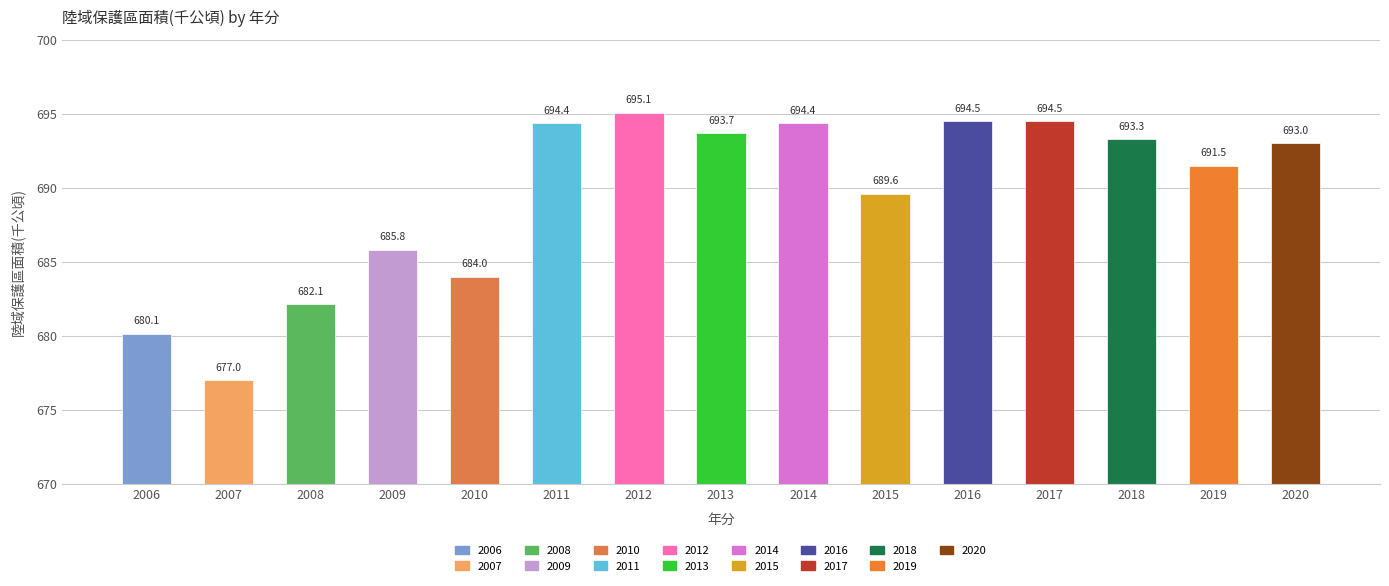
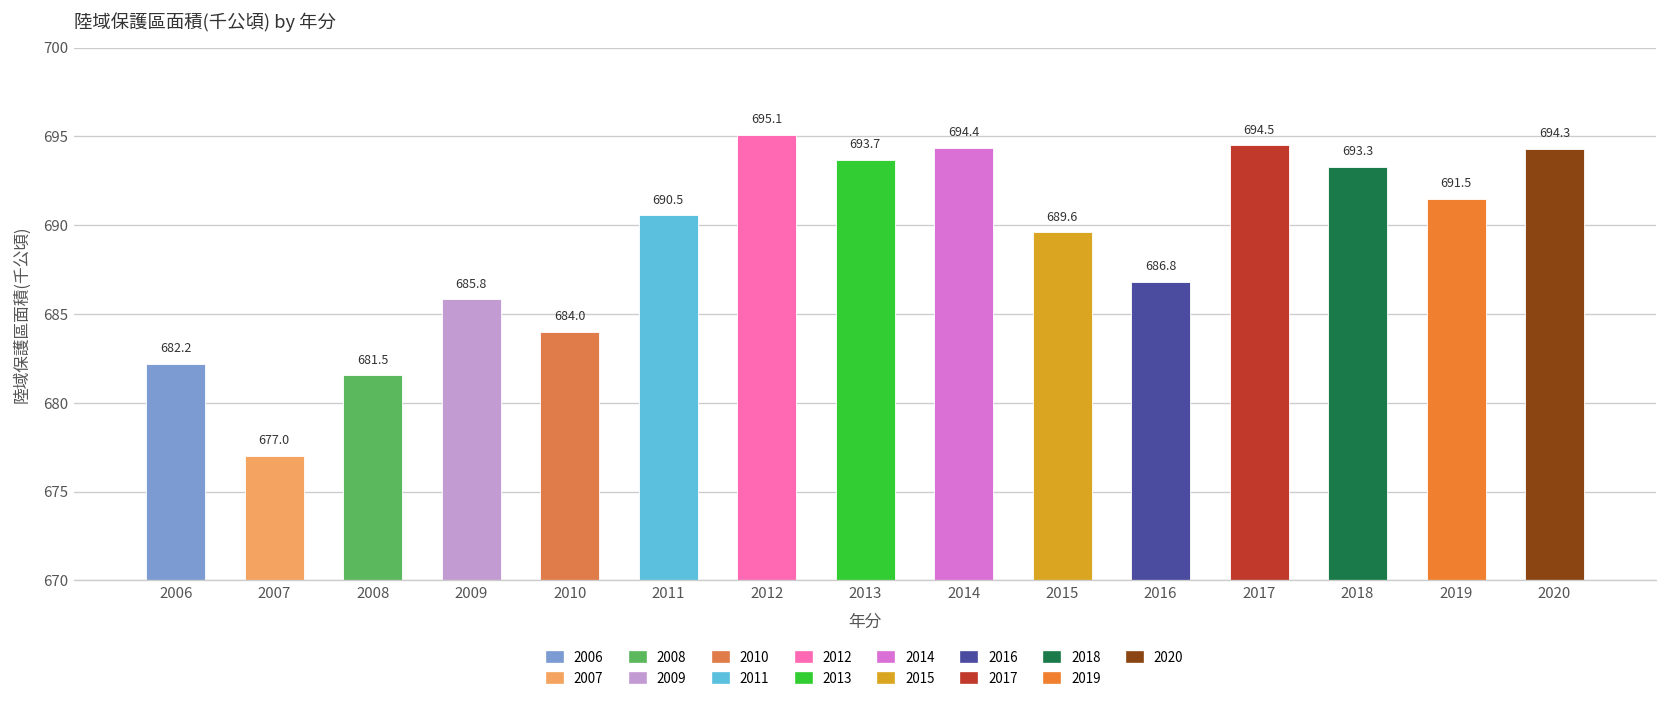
2006: 680.1 -> 682.2
2008: 682.1 -> 681.5
2011: 694.4 -> 690.5
2016: 694.5 -> 686.8
2020: 693.0 -> 694.3
